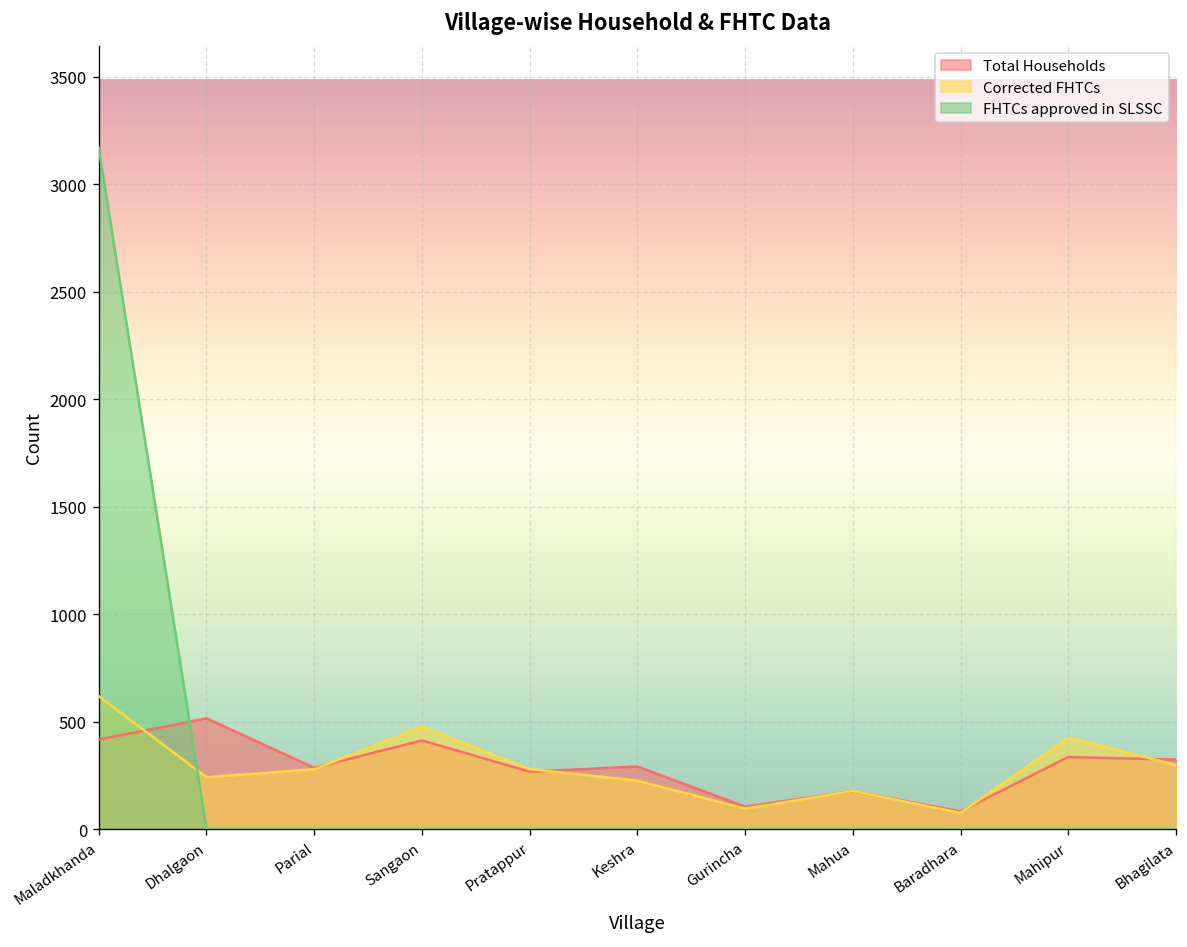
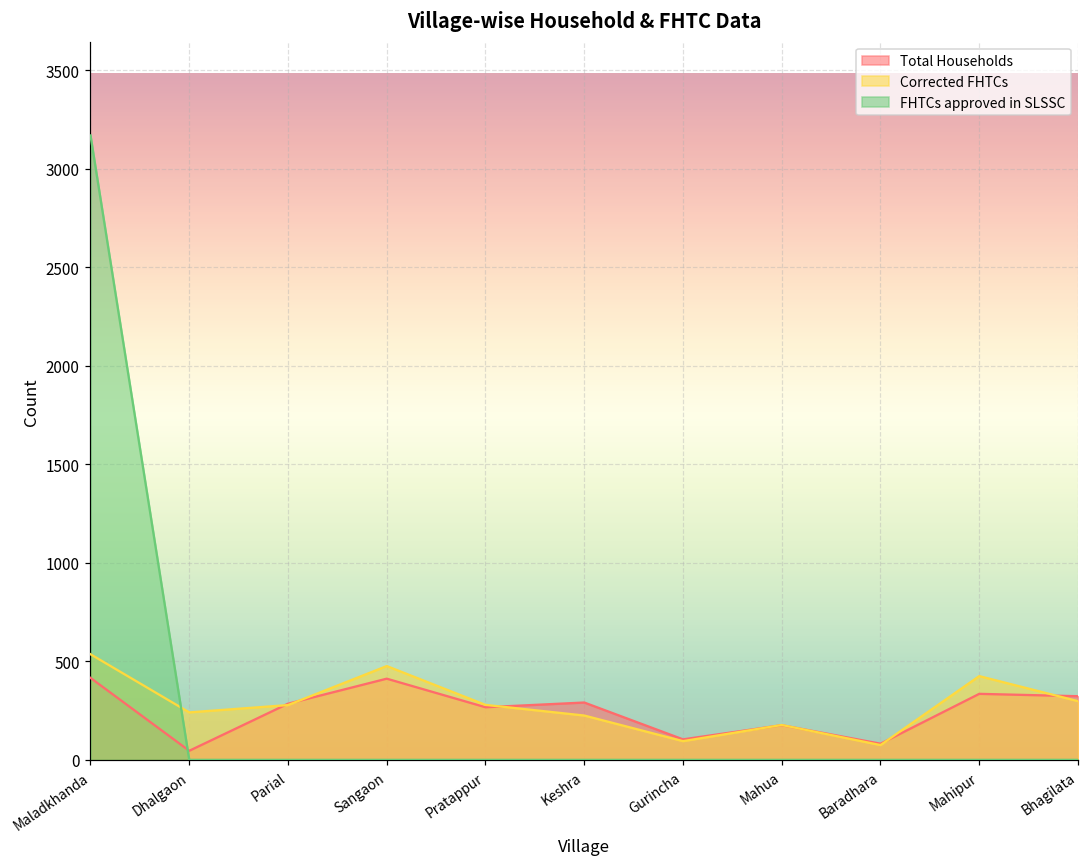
Corrected FHTCs, Maladkhanda: 620 -> 540
Total Households, Dhalgaon: 520 -> 50
